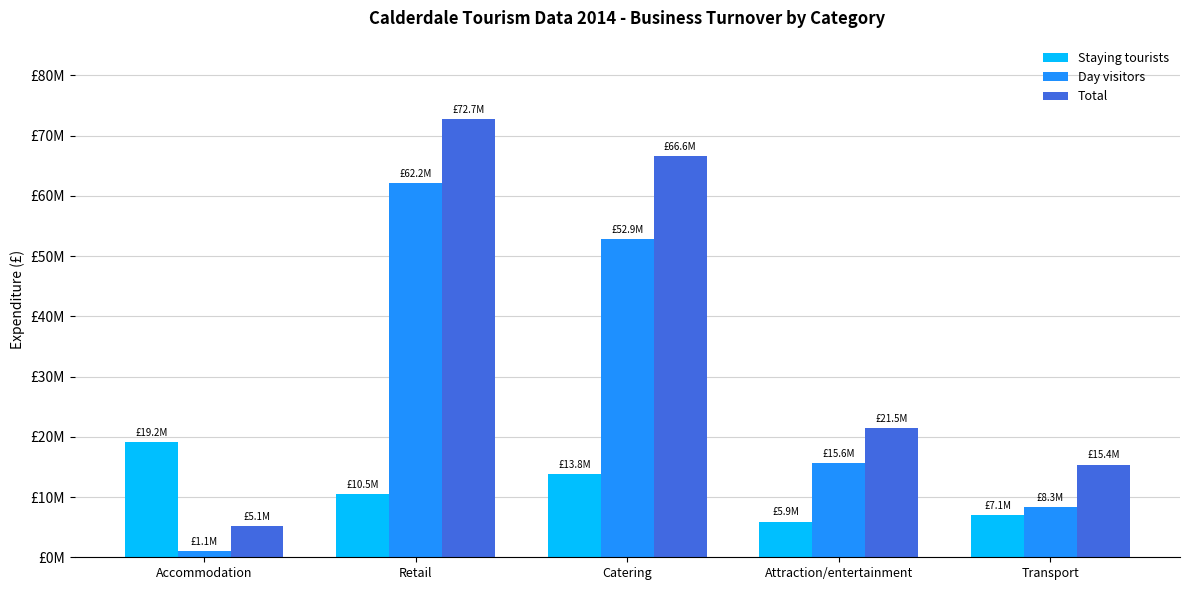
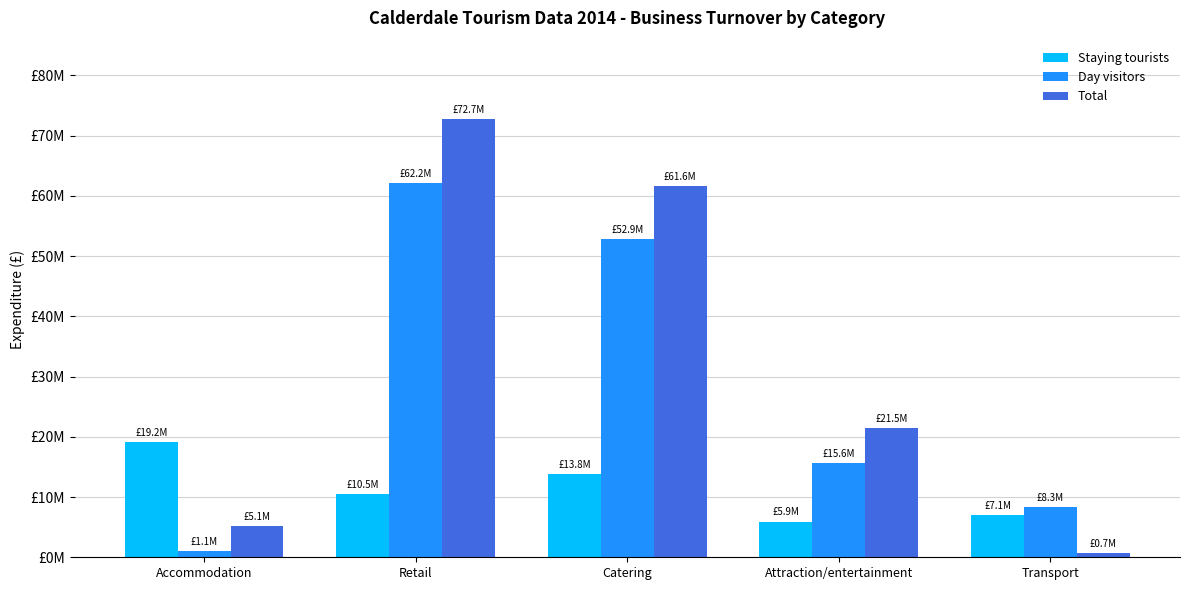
Total, Catering: £66.6M -> £61.6M
Total, Transport: £15.4M -> £0.7M
